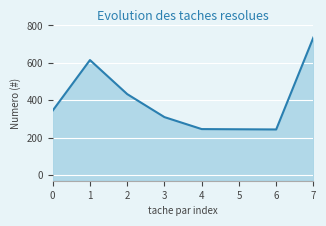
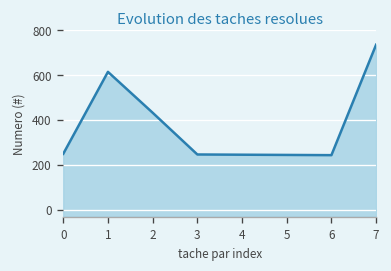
0: 350 -> 250
3: 310 -> 250
